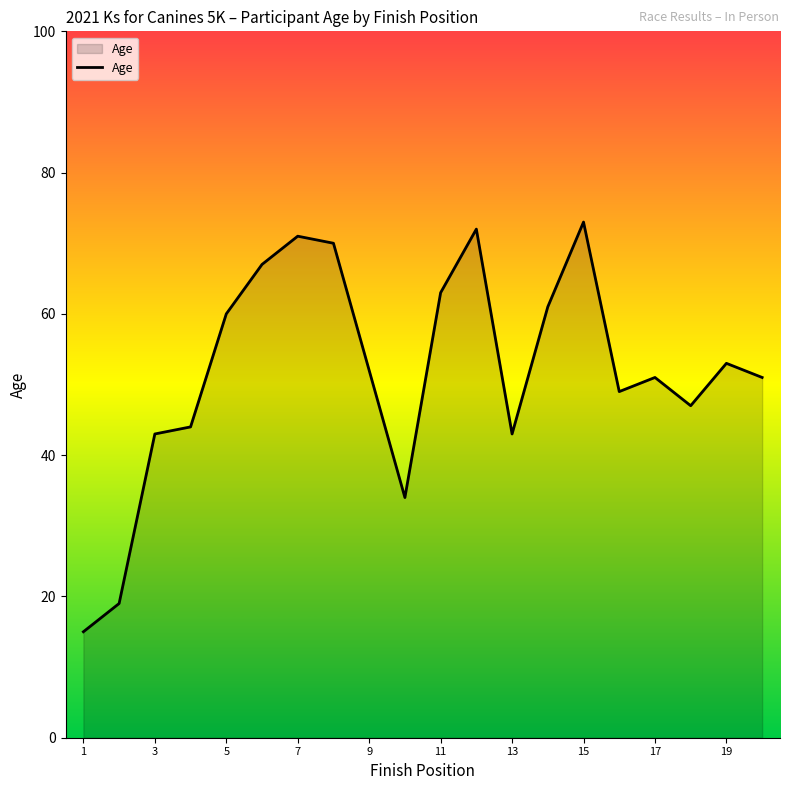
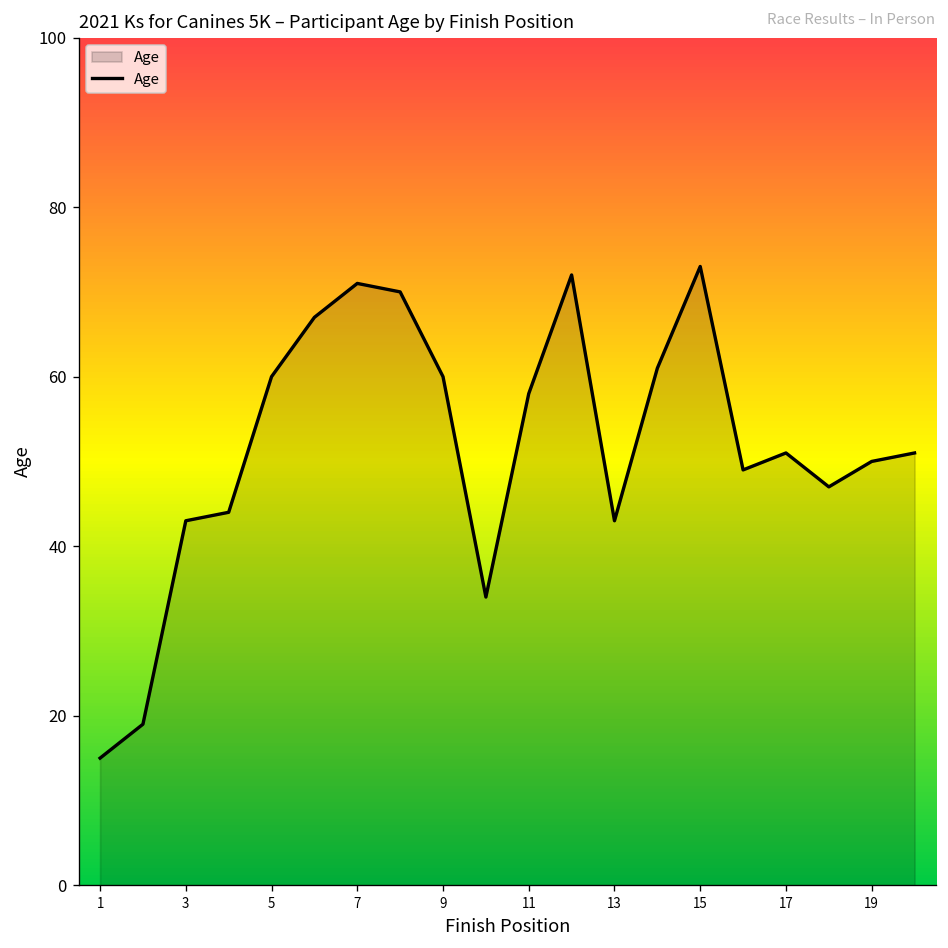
9: 52 -> 60
11: 63 -> 58
19: 53 -> 50
